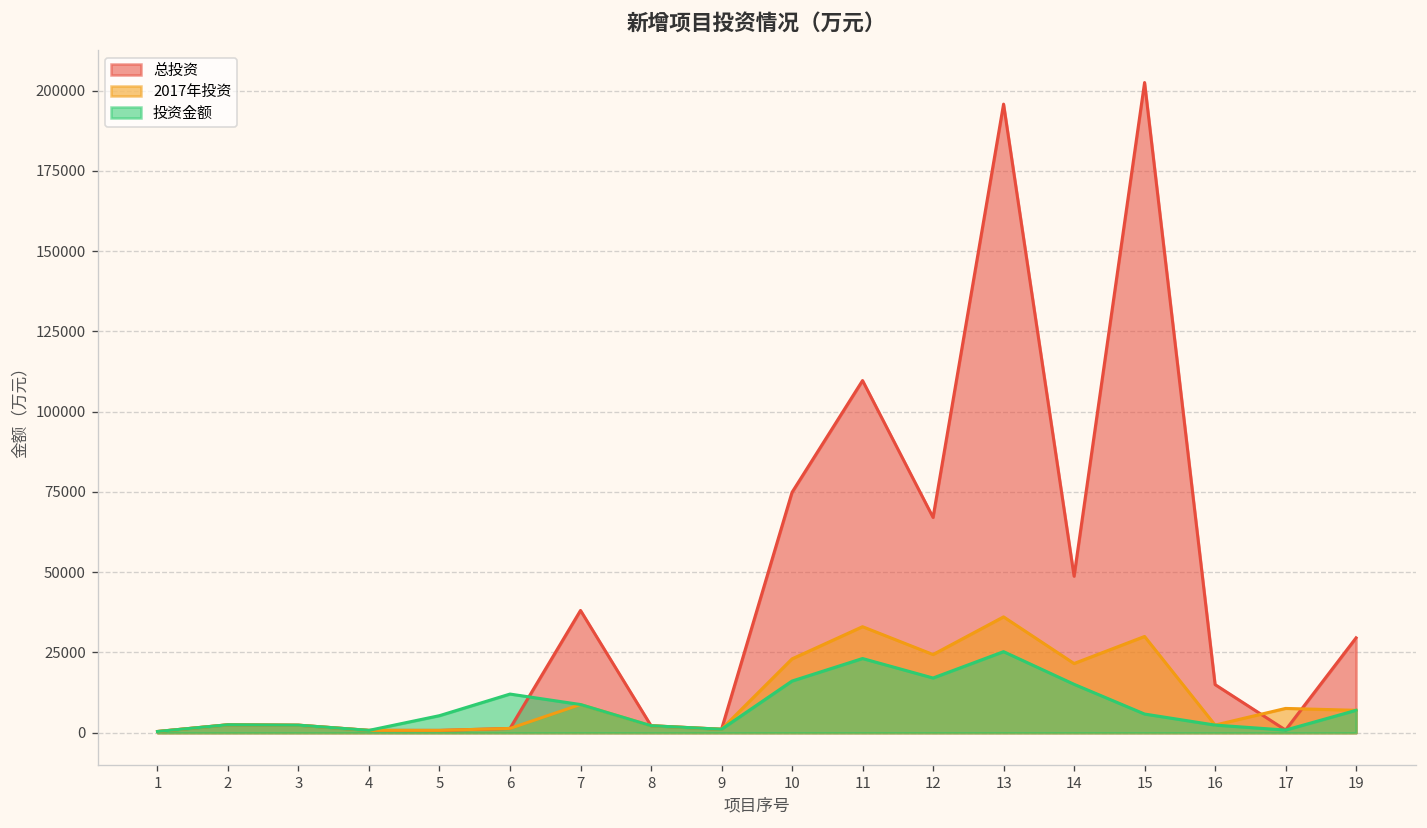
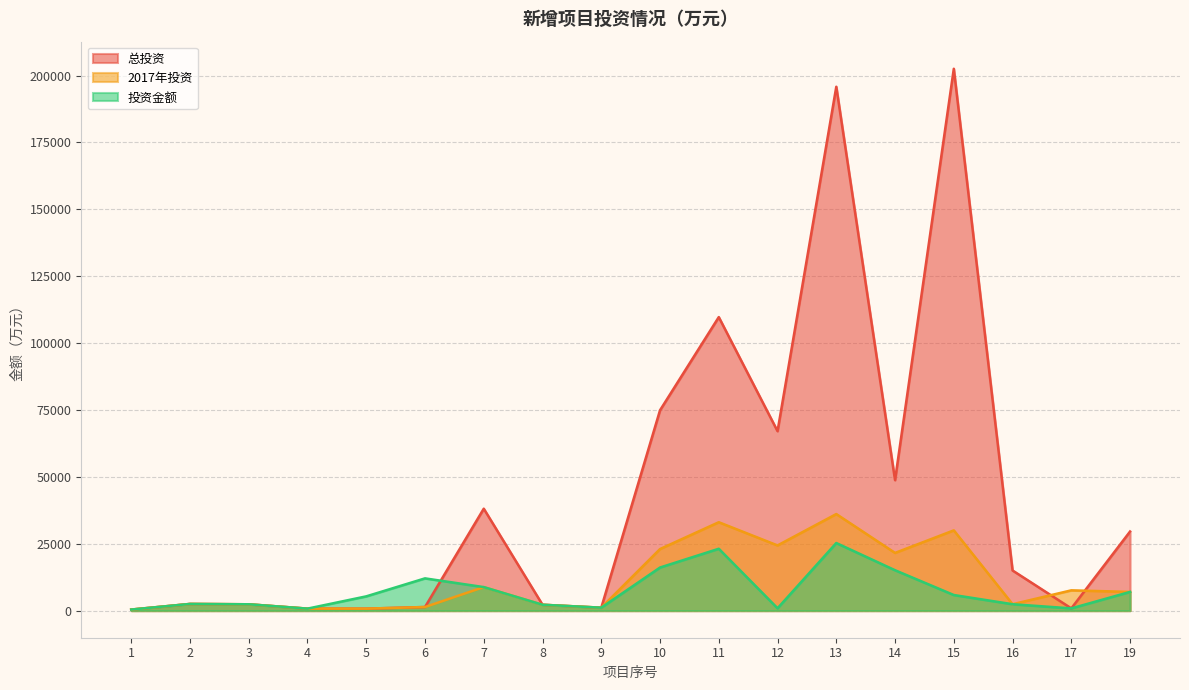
投资金额, 12: 17000 -> 1000
